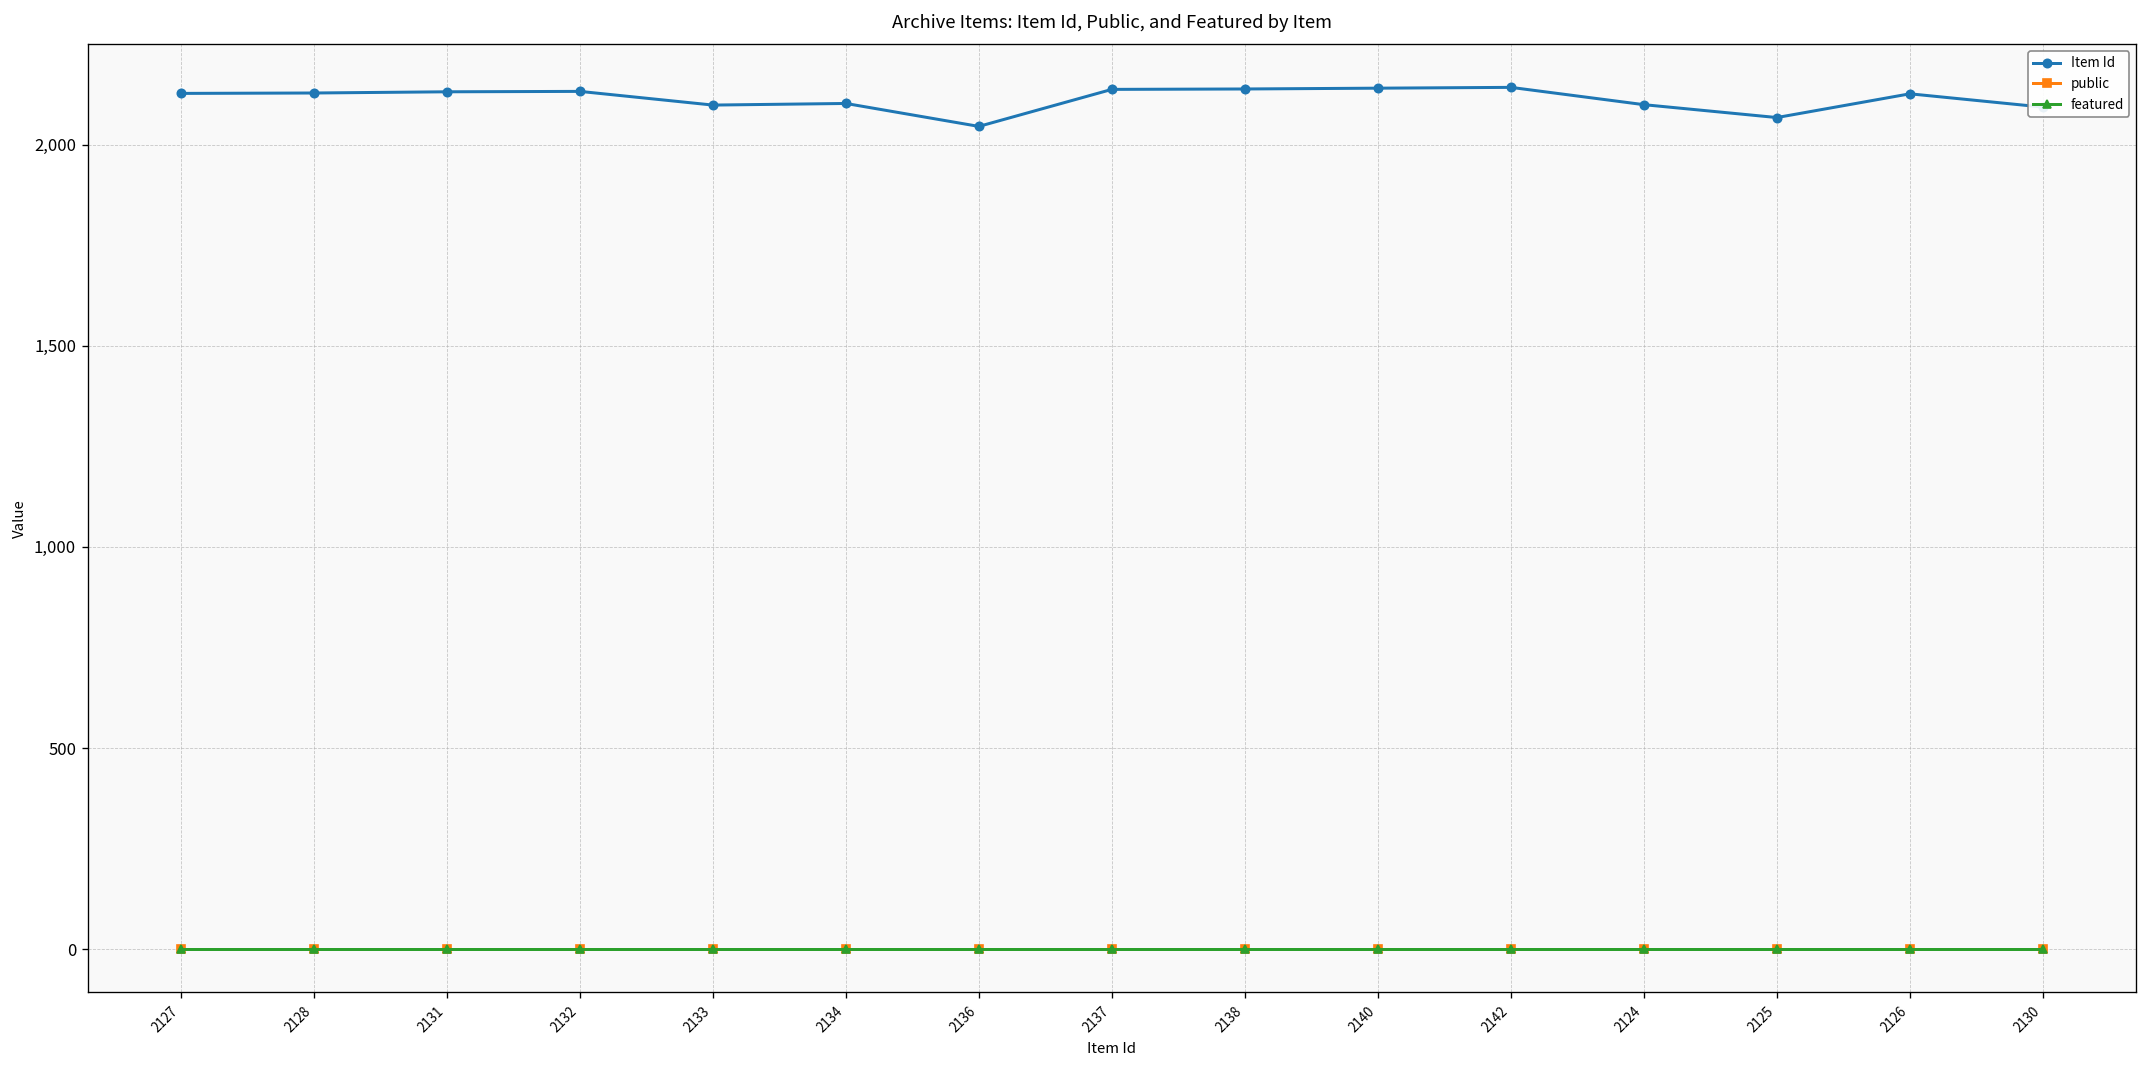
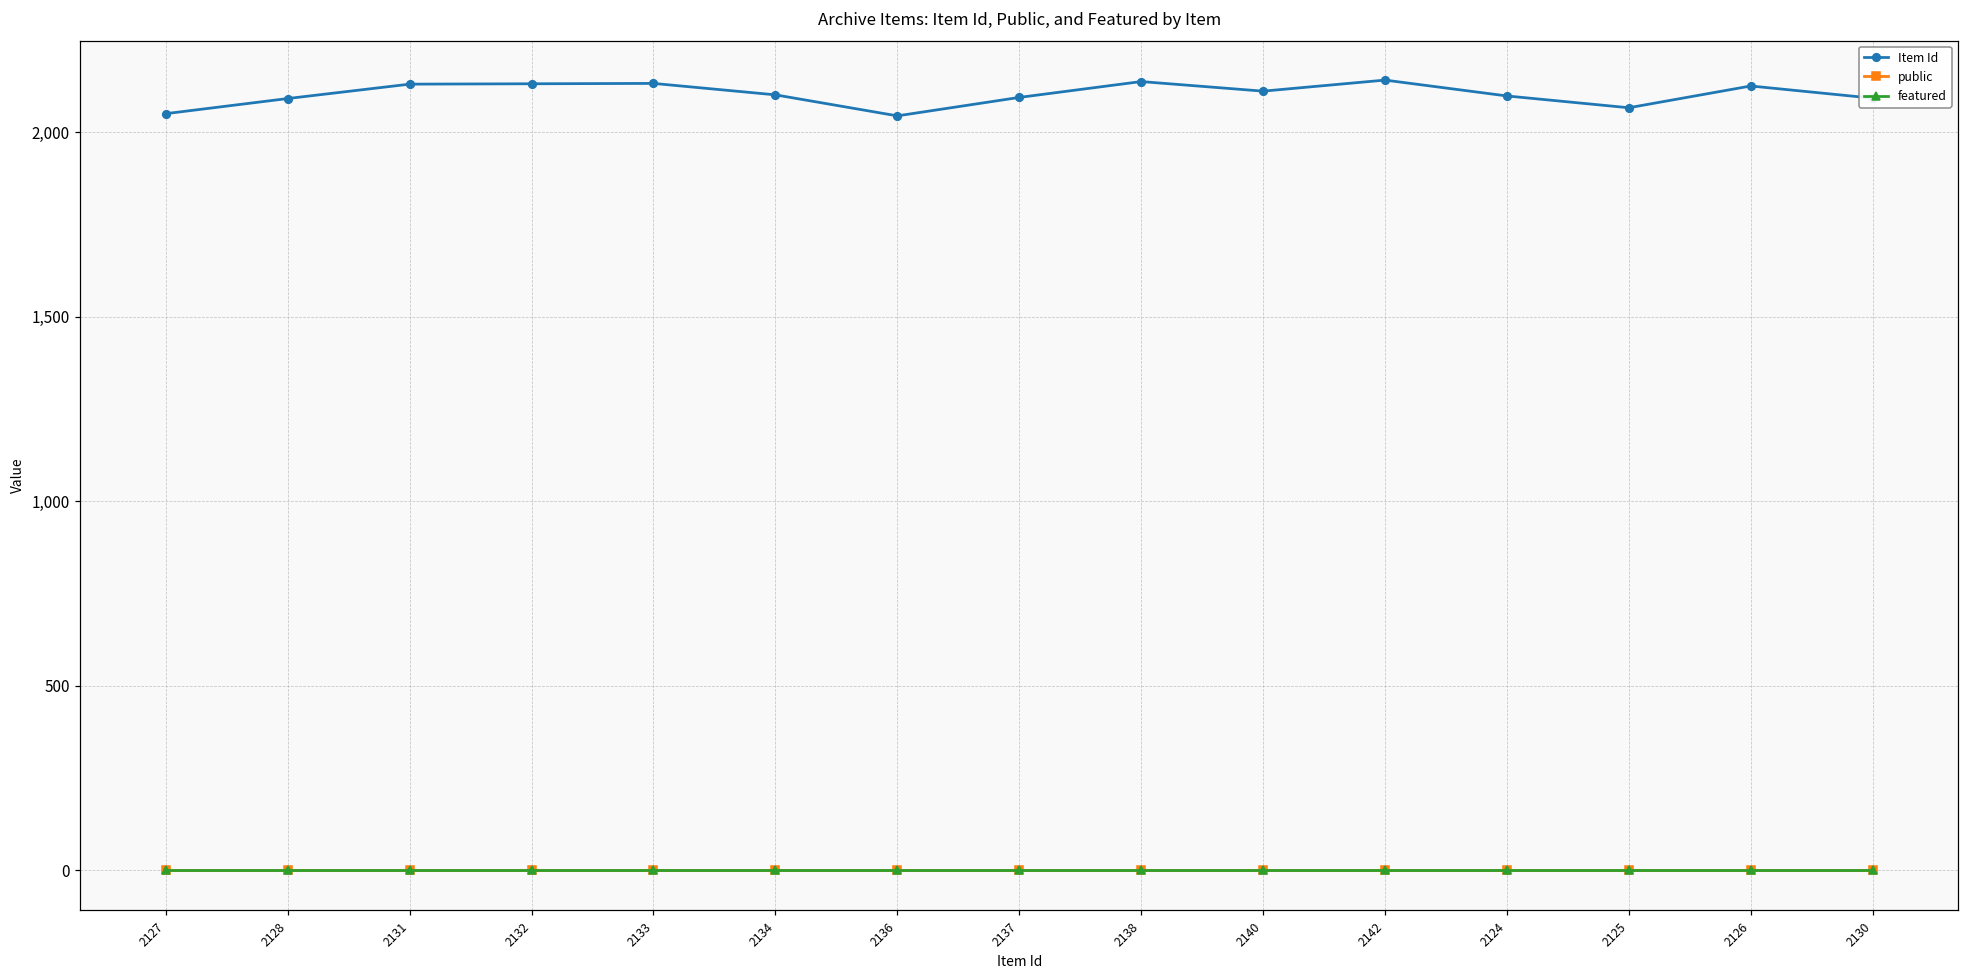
Item Id, 2127: 2,130 -> 2,050
Item Id, 2128: 2,130 -> 2,090
Item Id, 2133: 2,100 -> 2,130
Item Id, 2137: 2,140 -> 2,100
Item Id, 2140: 2,140 -> 2,110
